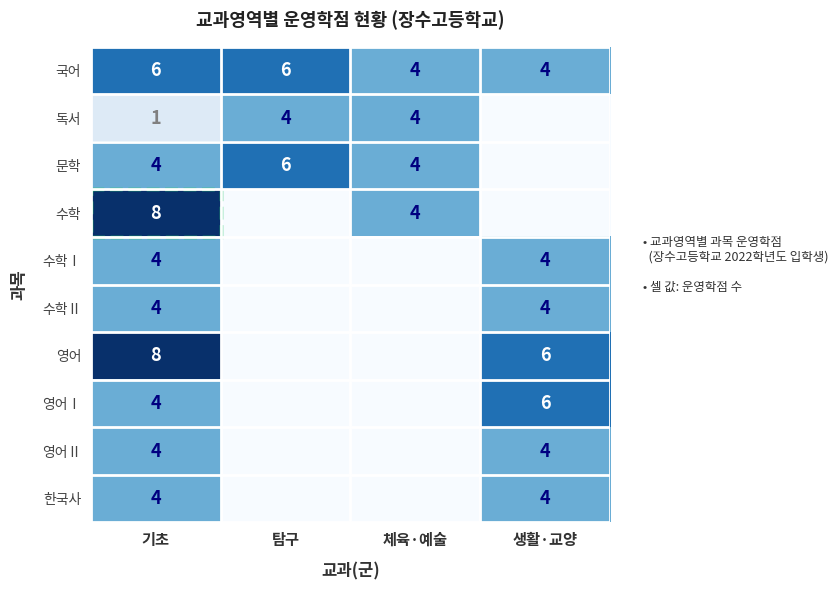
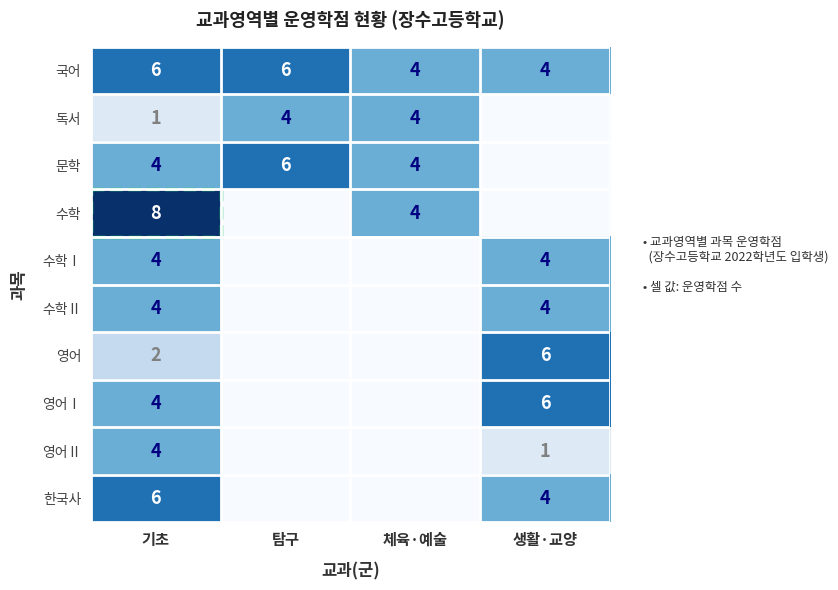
영어, 기초: 8 -> 2
영어Ⅱ, 생활·교양: 4 -> 1
한국사, 기초: 4 -> 6
